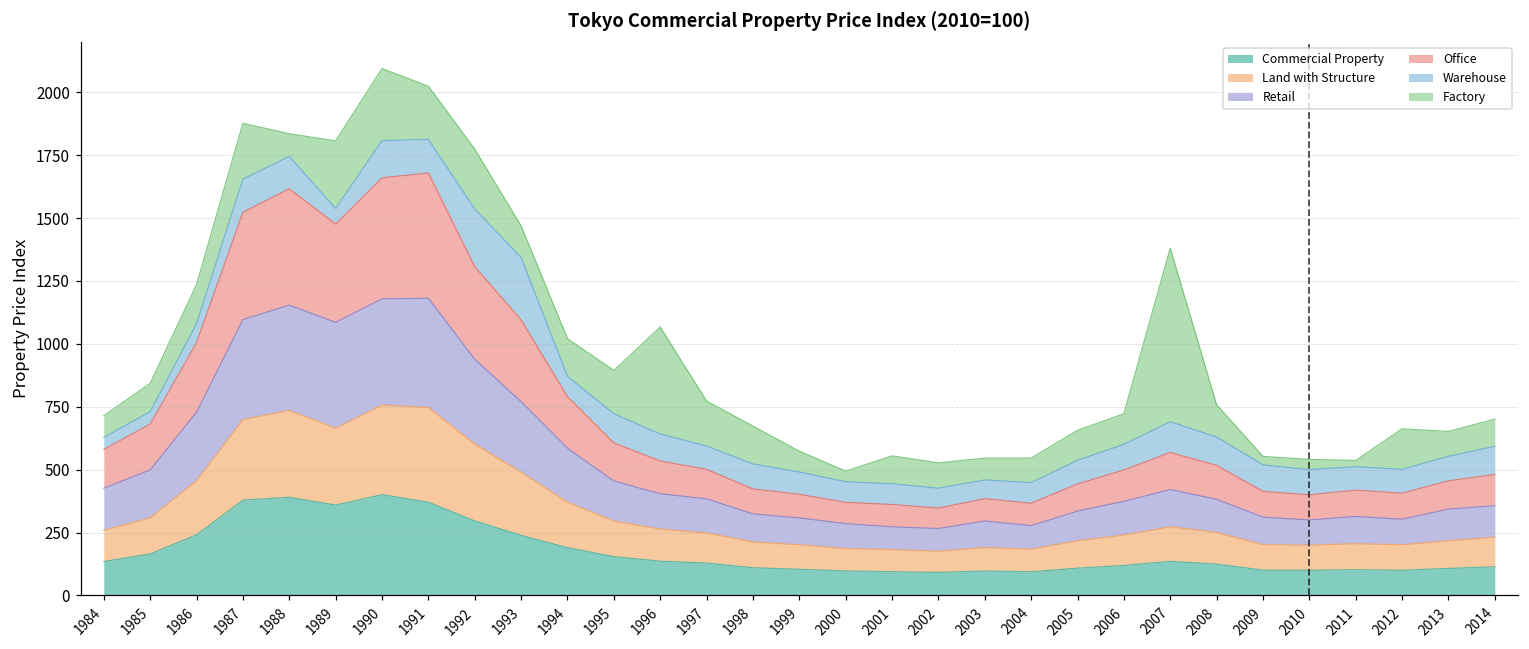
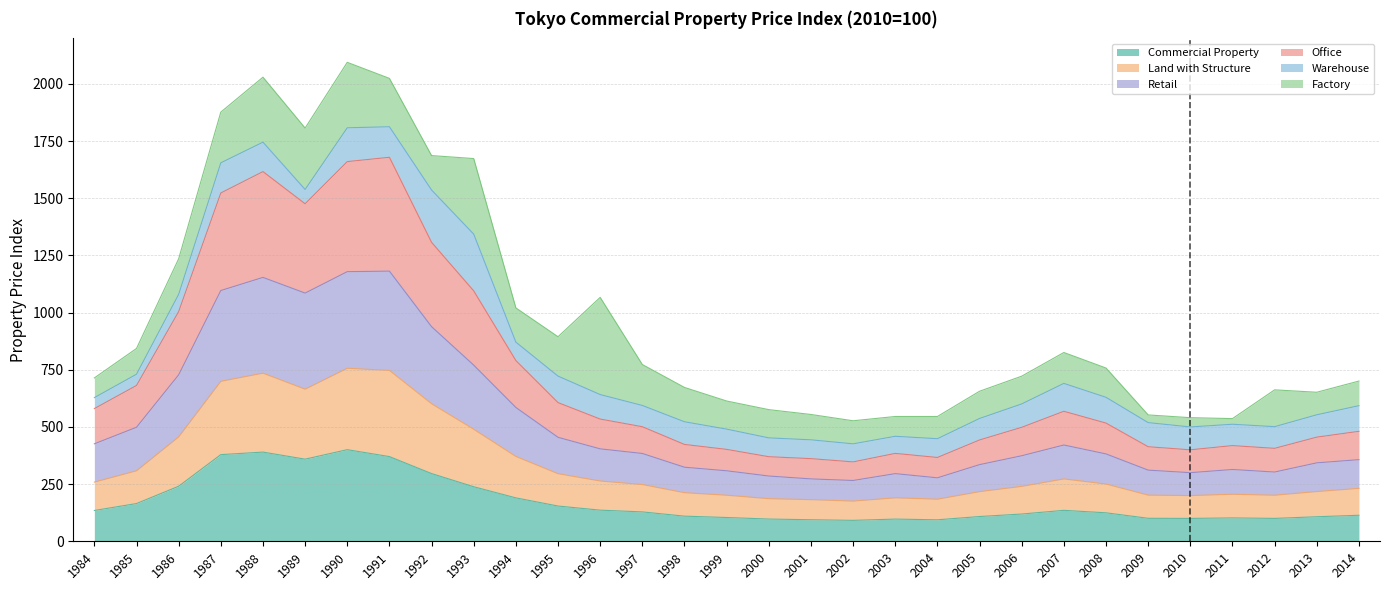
Factory, 1988: 90 -> 280
Factory, 1992: 240 -> 150
Factory, 1993: 130 -> 330
Factory, 1999: 80 -> 120
Factory, 2000: 40 -> 120
Factory, 2007: 690 -> 140
